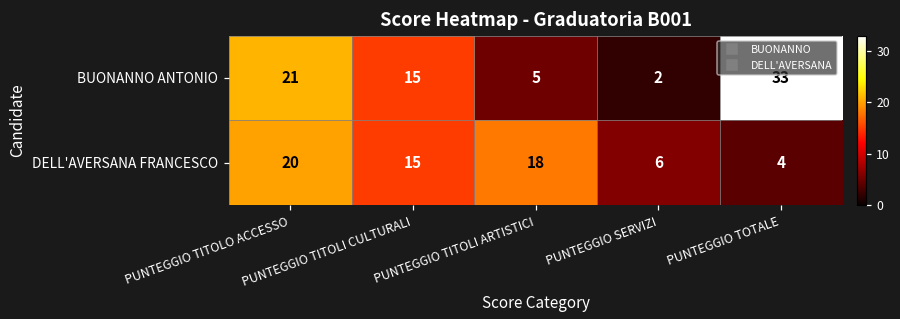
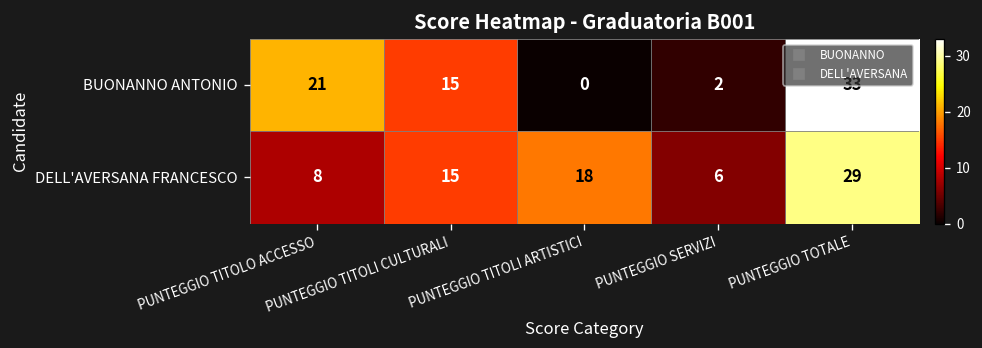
BUONANNO ANTONIO, PUNTEGGIO TITOLI ARTISTICI: 5 -> 0
DELL'AVERSANA FRANCESCO, PUNTEGGIO TITOLO ACCESSO: 20 -> 8
DELL'AVERSANA FRANCESCO, PUNTEGGIO TOTALE: 4 -> 29
